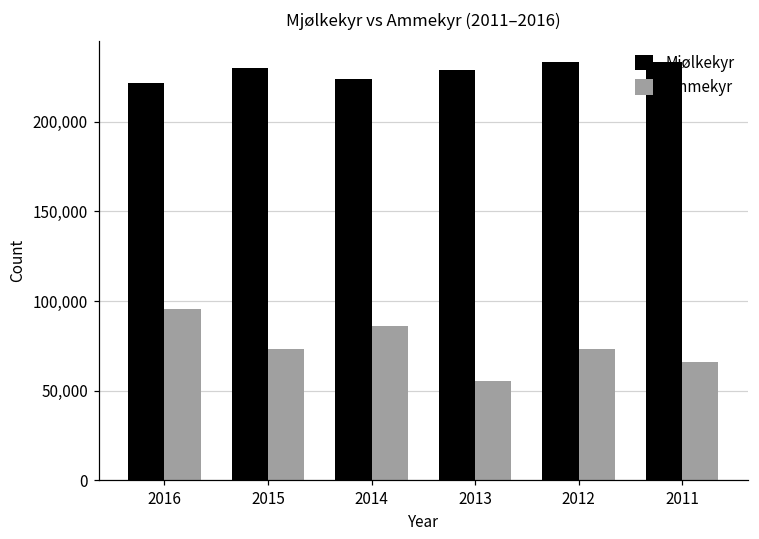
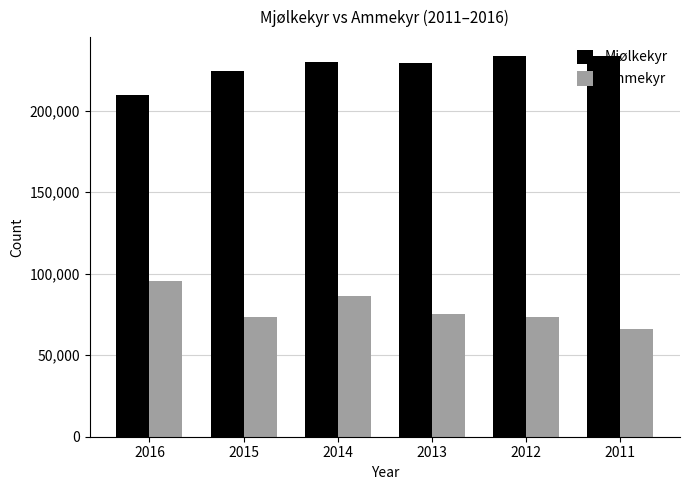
Mjølkekyr, 2016: 222,000 -> 209,000
Mjølkekyr, 2015: 230,000 -> 224,000
Mjølkekyr, 2014: 224,000 -> 230,000
Ammekyr, 2013: 55,000 -> 75,000
